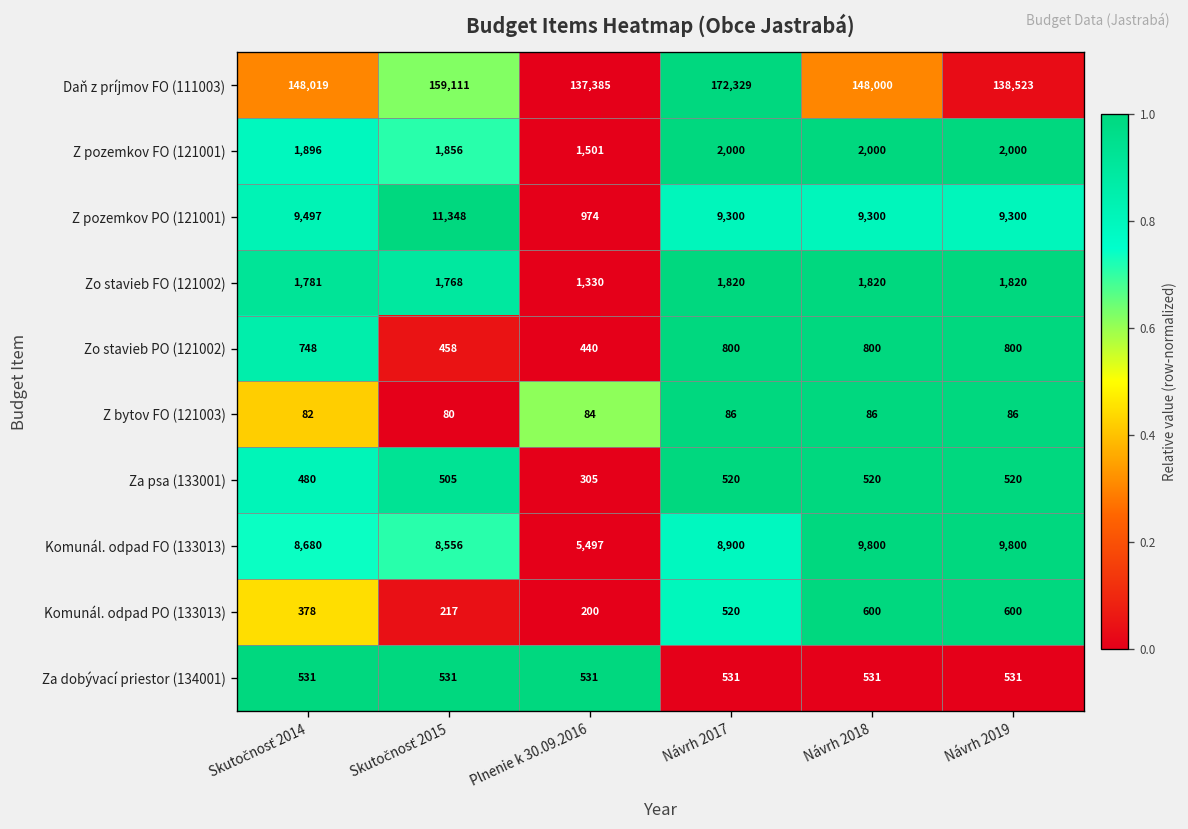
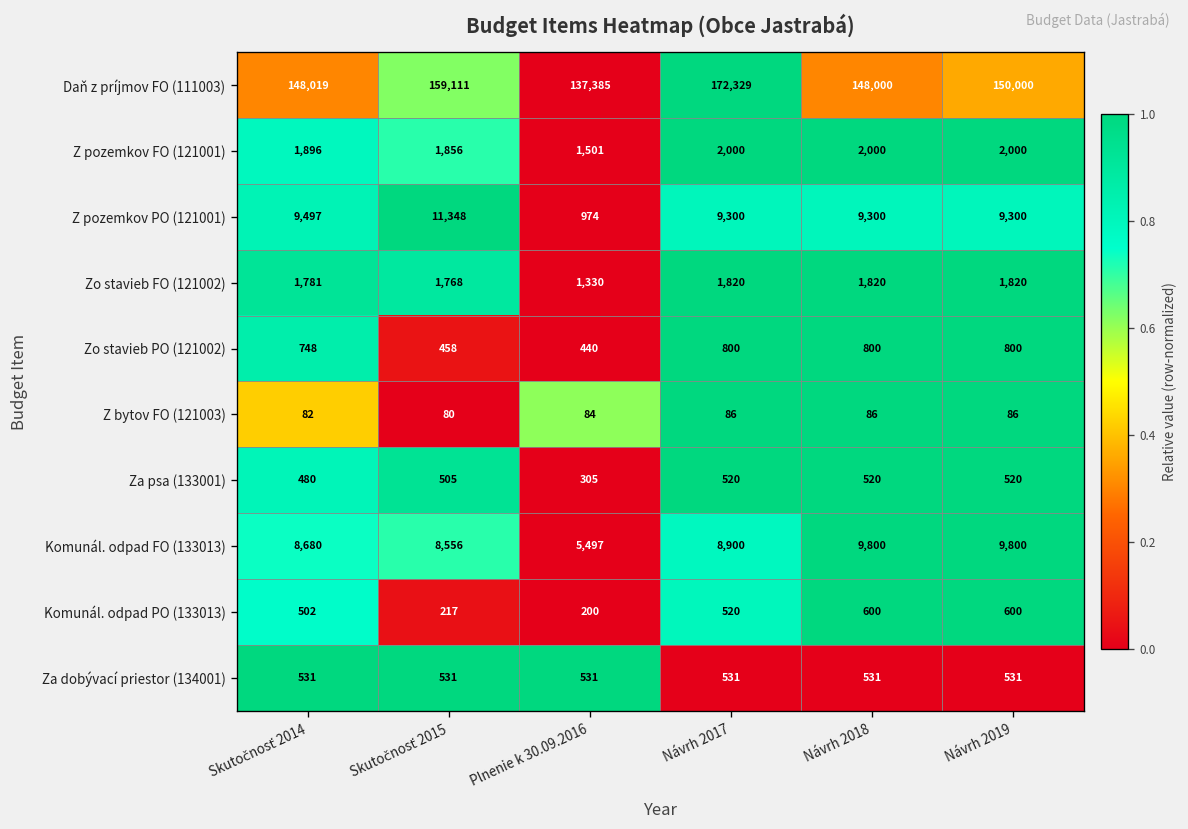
Daň z príjmov FO (111003), Návrh 2019: 138,523 -> 150,000
Komunál. odpad PO (133013), Skutočnosť 2014: 378 -> 502
